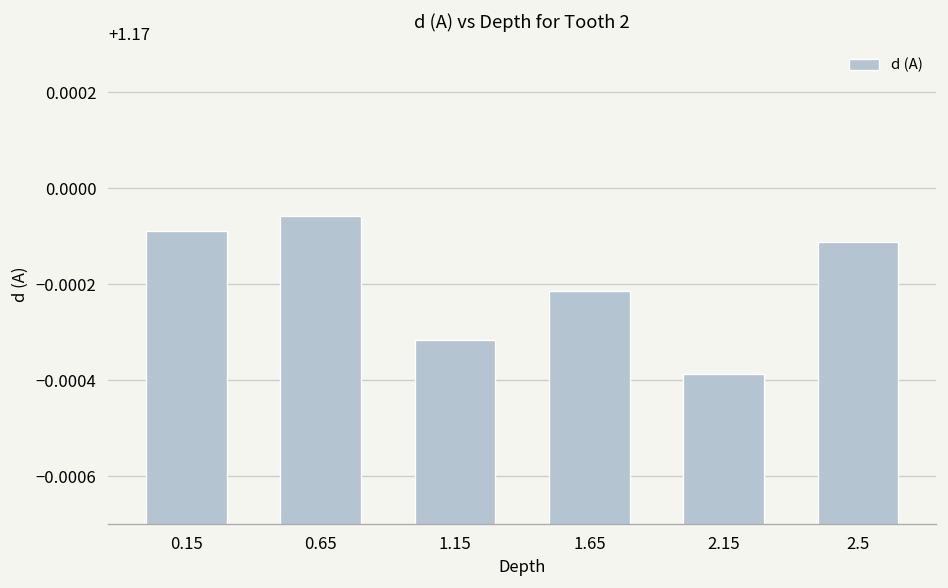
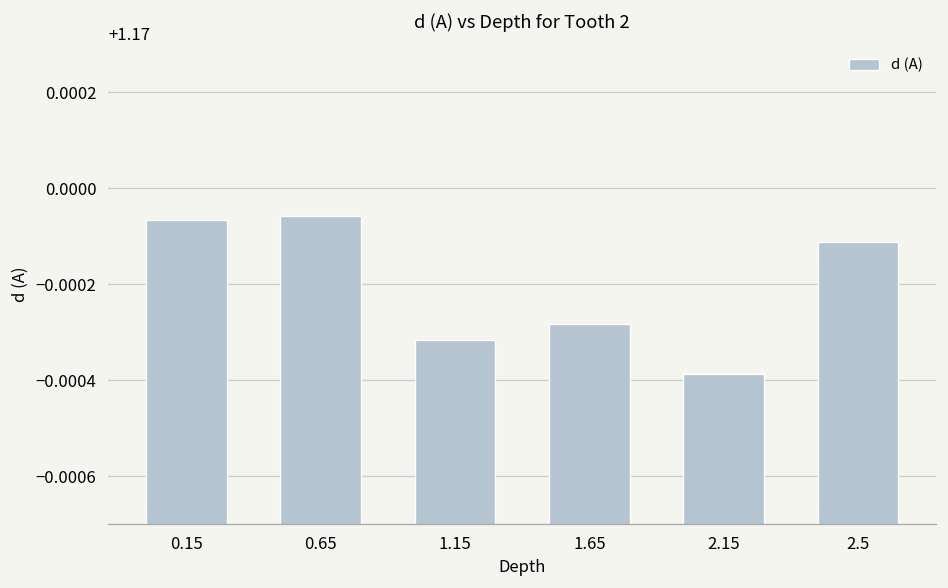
0.15: 1.16991 -> 1.16993
1.65: 1.16979 -> 1.16972
